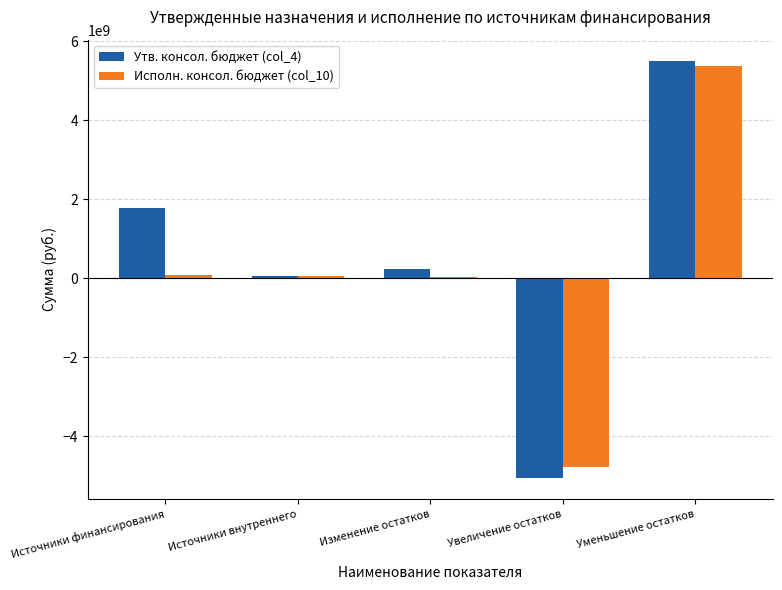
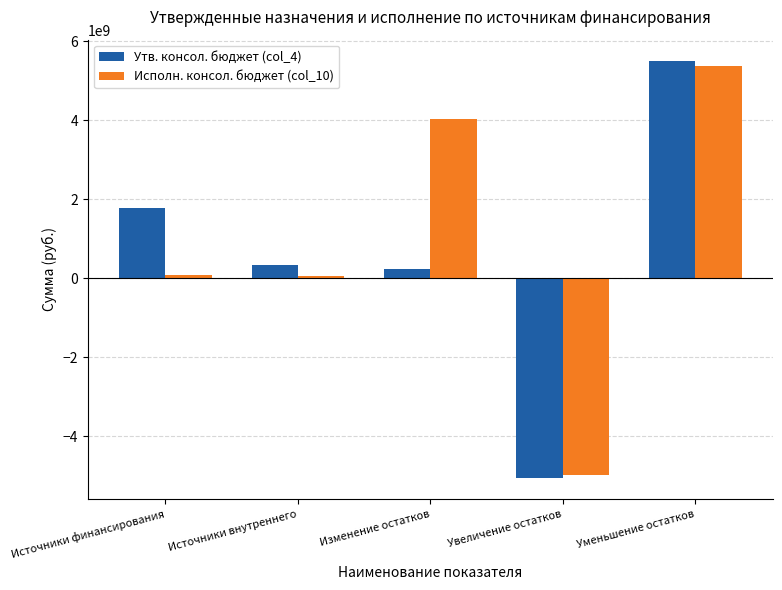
Утв. консол. бюджет (col_4), Источники внутреннего: 0 -> 300000000
Исполн. консол. бюджет (col_10), Изменение остатков: 0 -> 4000000000
Исполн. консол. бюджет (col_10), Увеличение остатков: -4800000000 -> -5000000000
